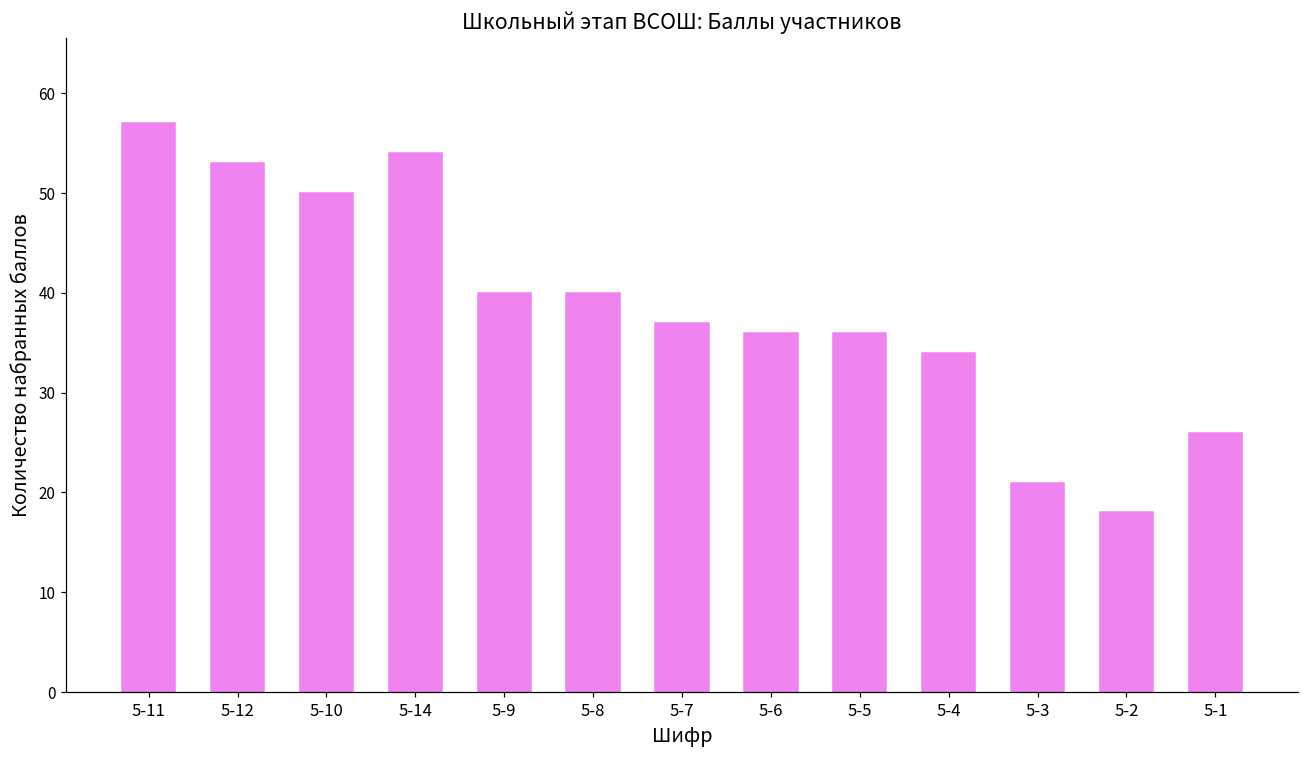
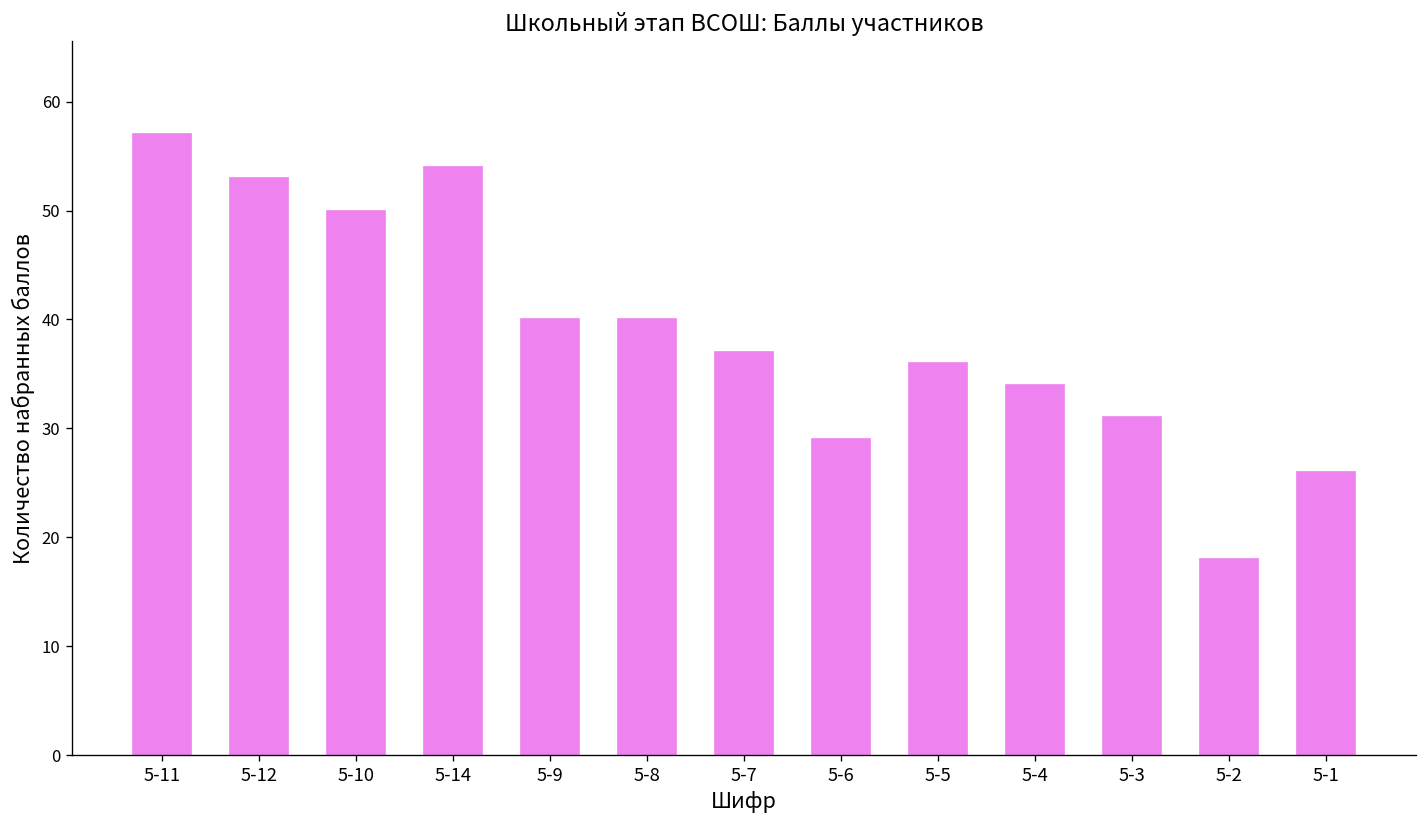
5-6: 36 -> 29
5-3: 21 -> 31
